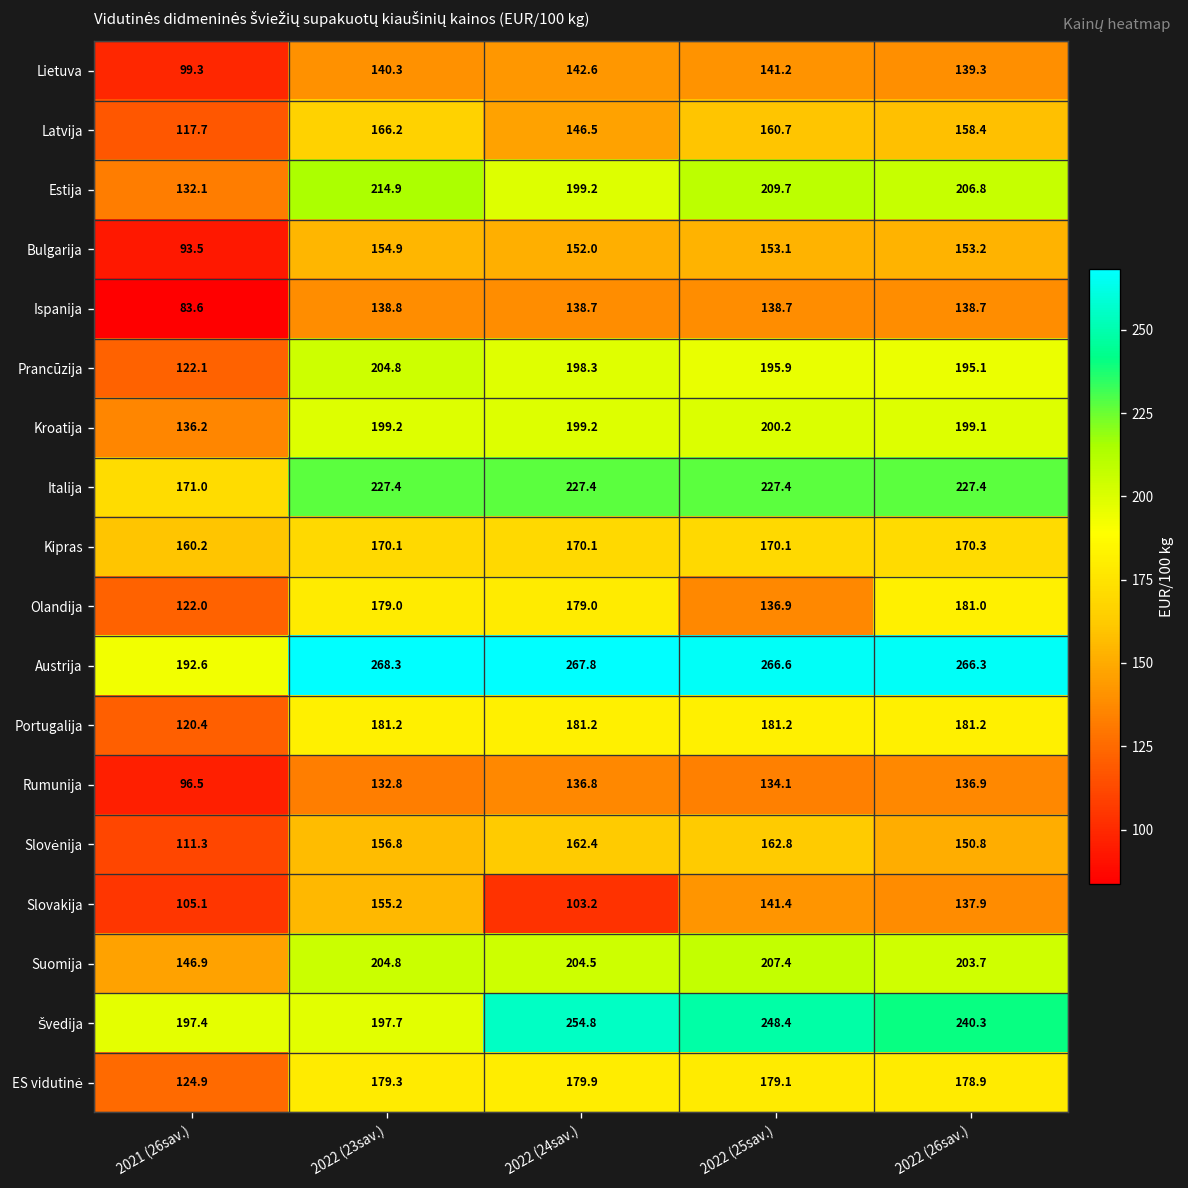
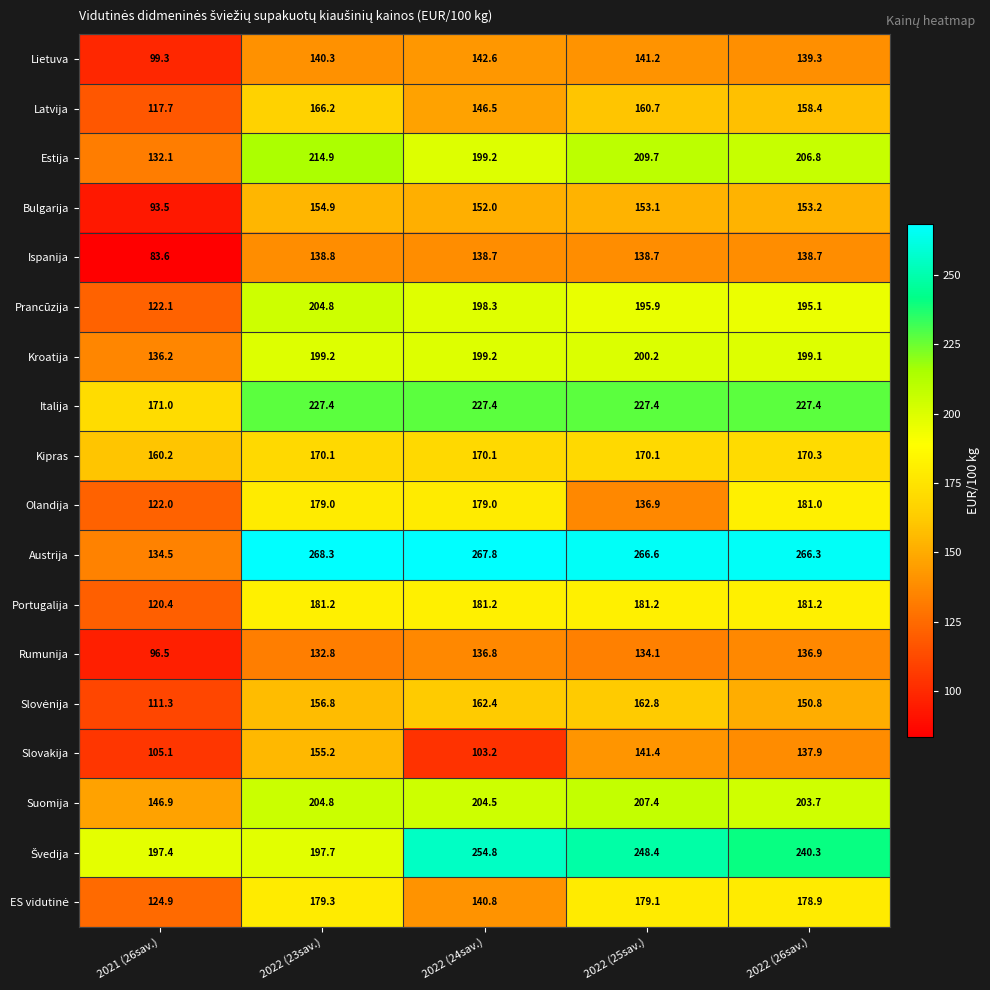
Austrija, 2021 (26sav.): 192.6 -> 134.5
ES vidutinė, 2022 (24sav.): 179.9 -> 140.8
